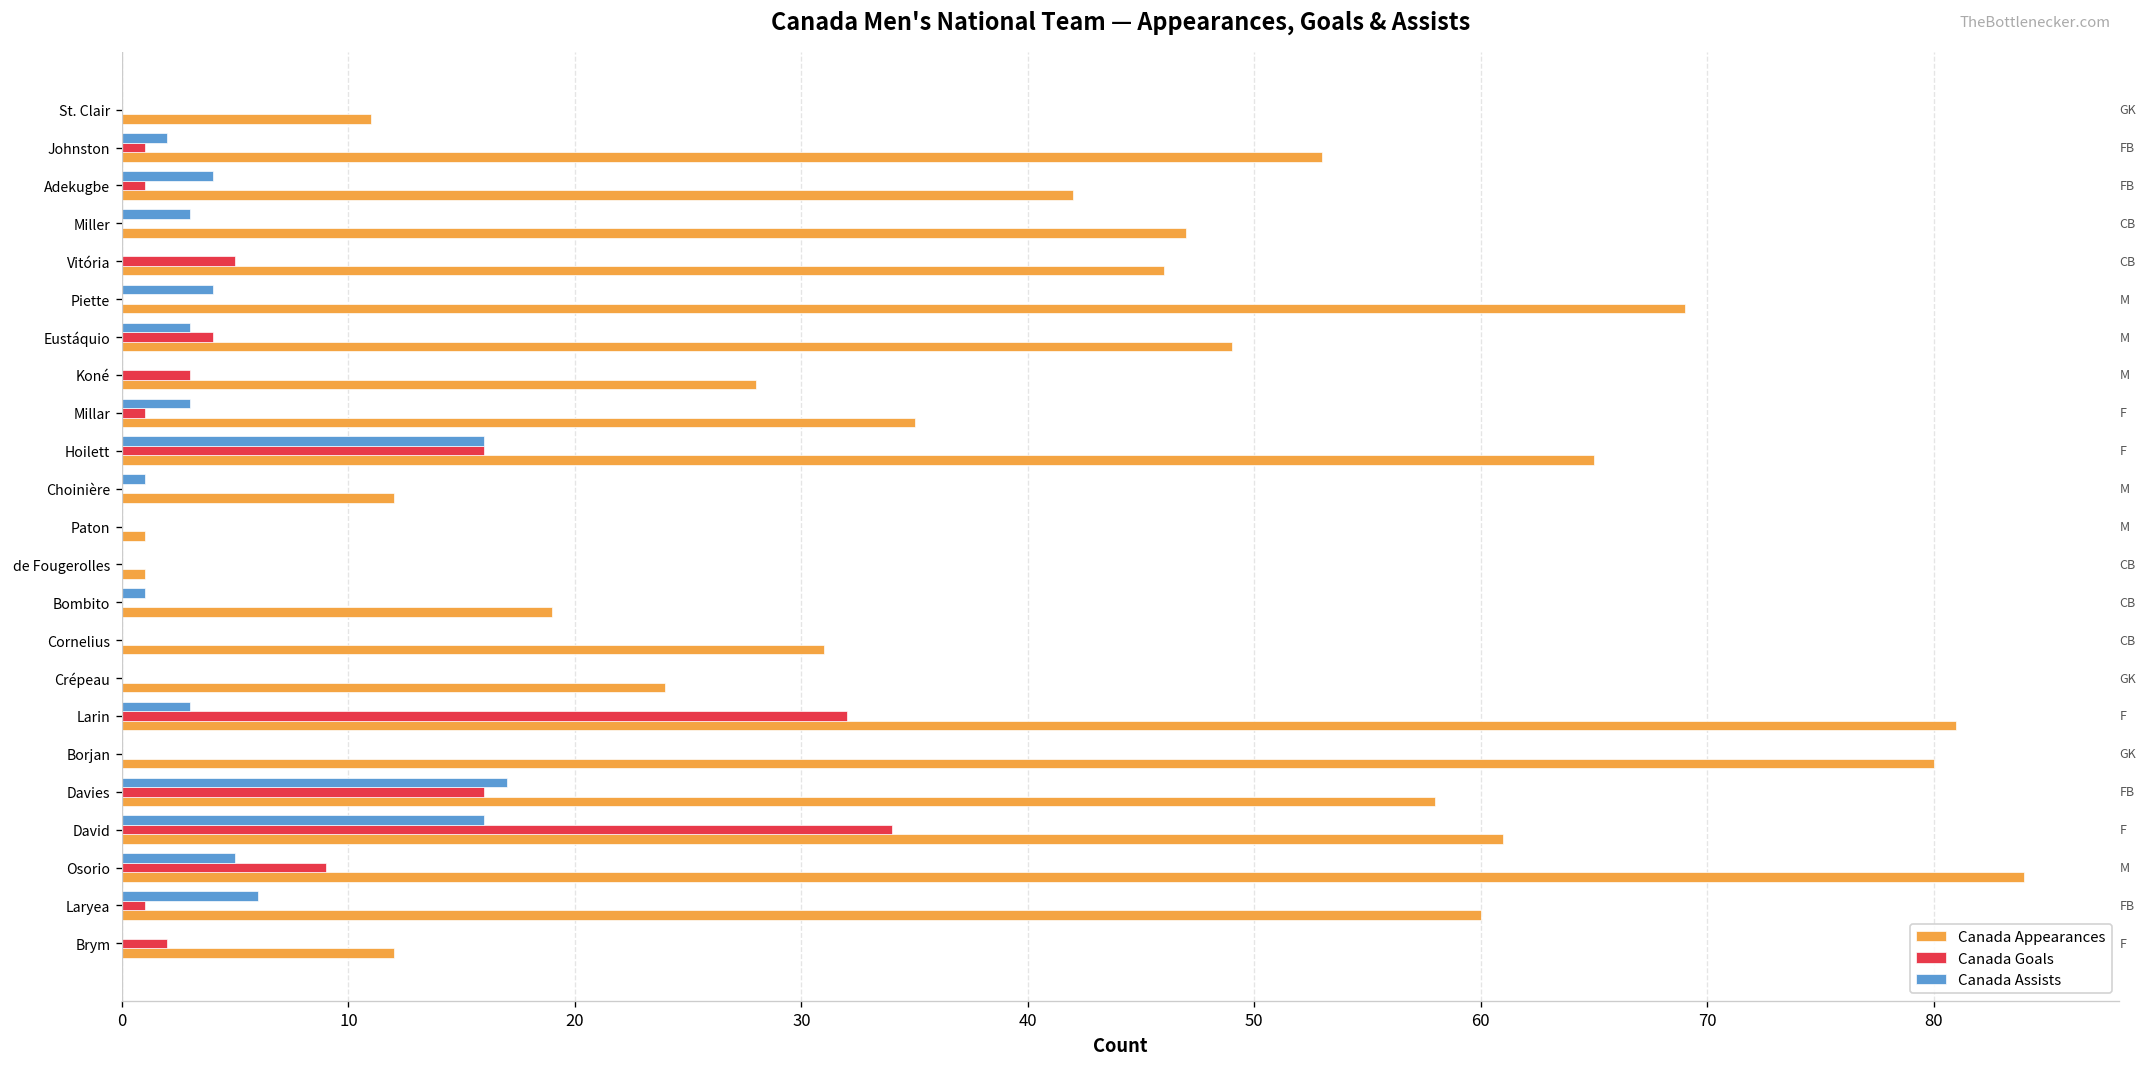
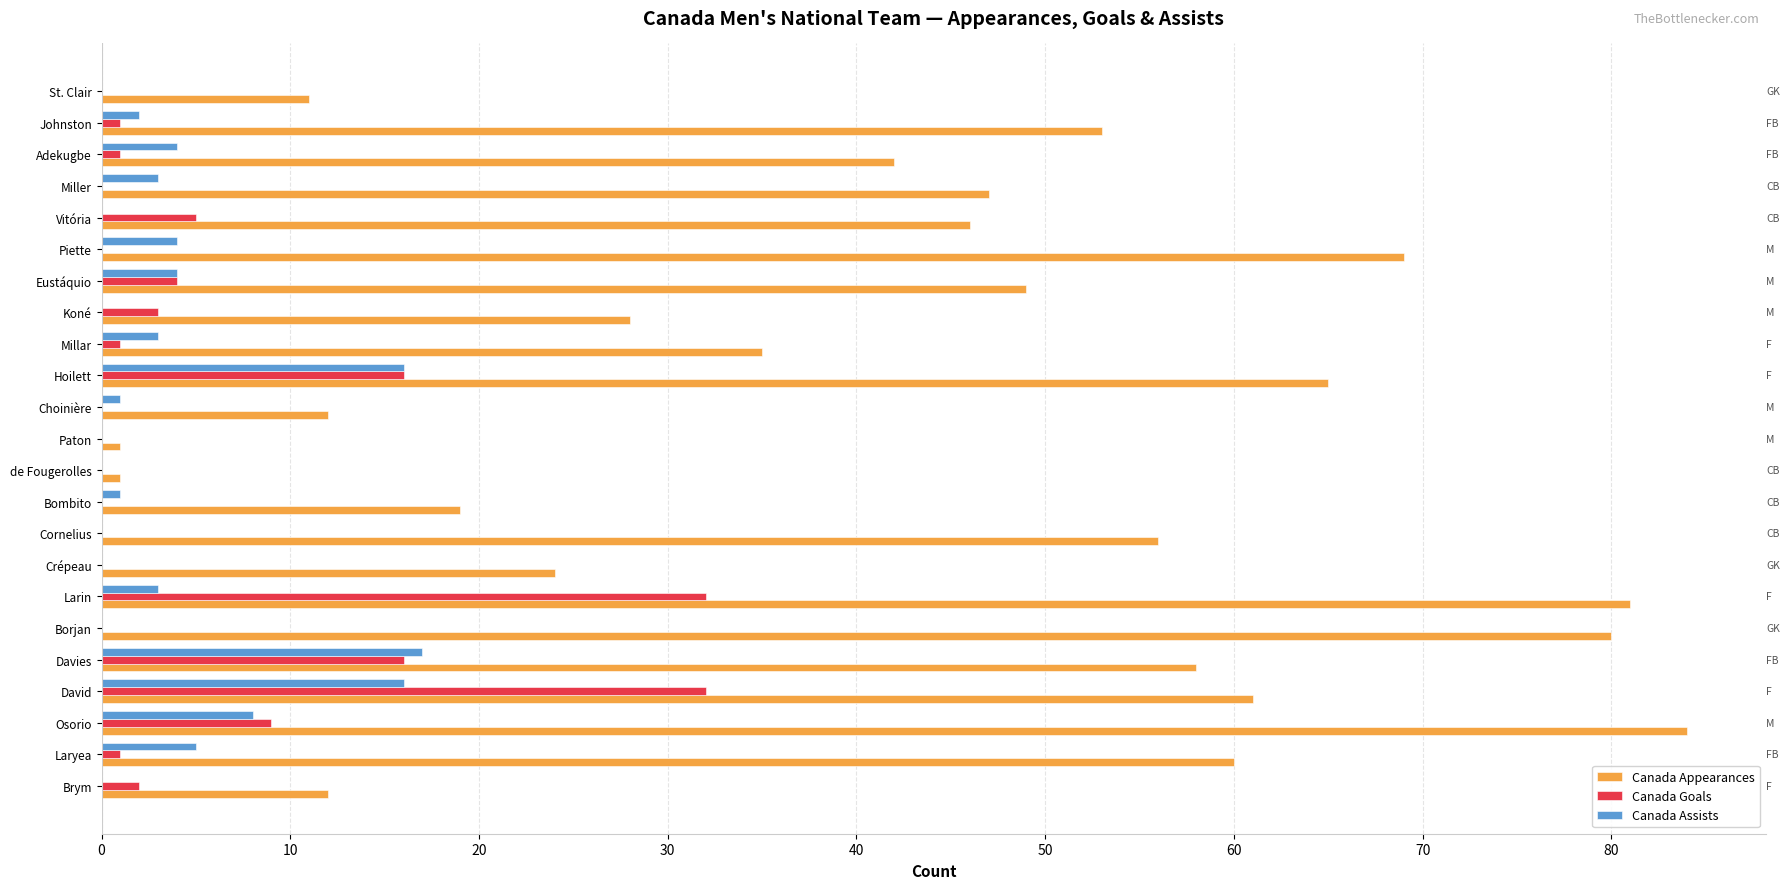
Canada Assists, Eustáquio: 3 -> 4
Canada Appearances, Cornelius: 31 -> 56
Canada Goals, David: 34 -> 32
Canada Assists, Osorio: 5 -> 8
Canada Assists, Laryea: 6 -> 5
